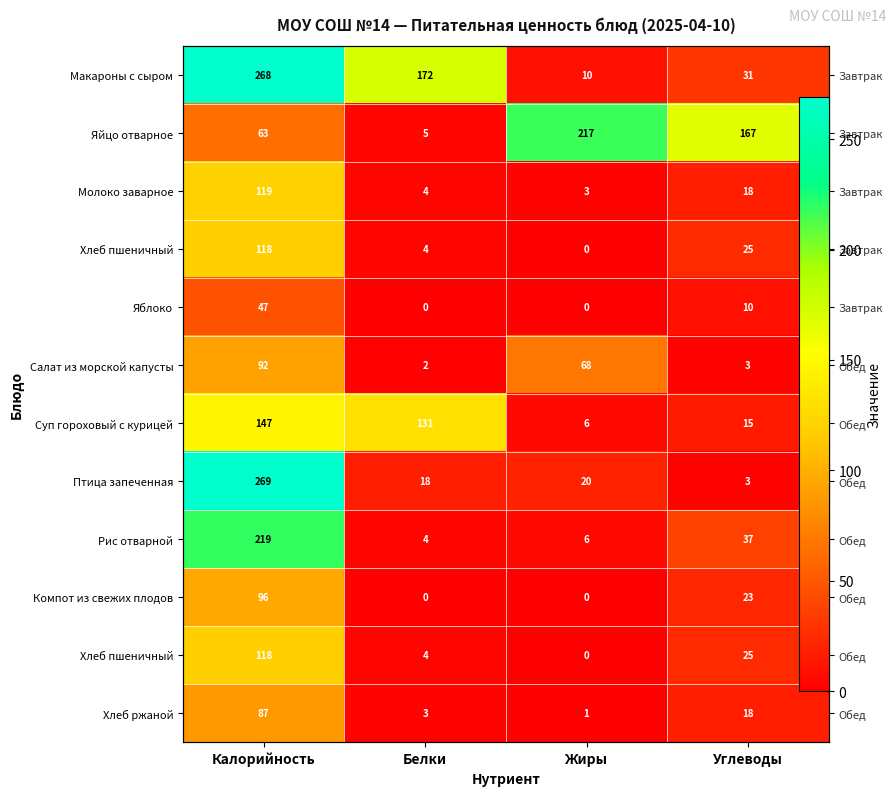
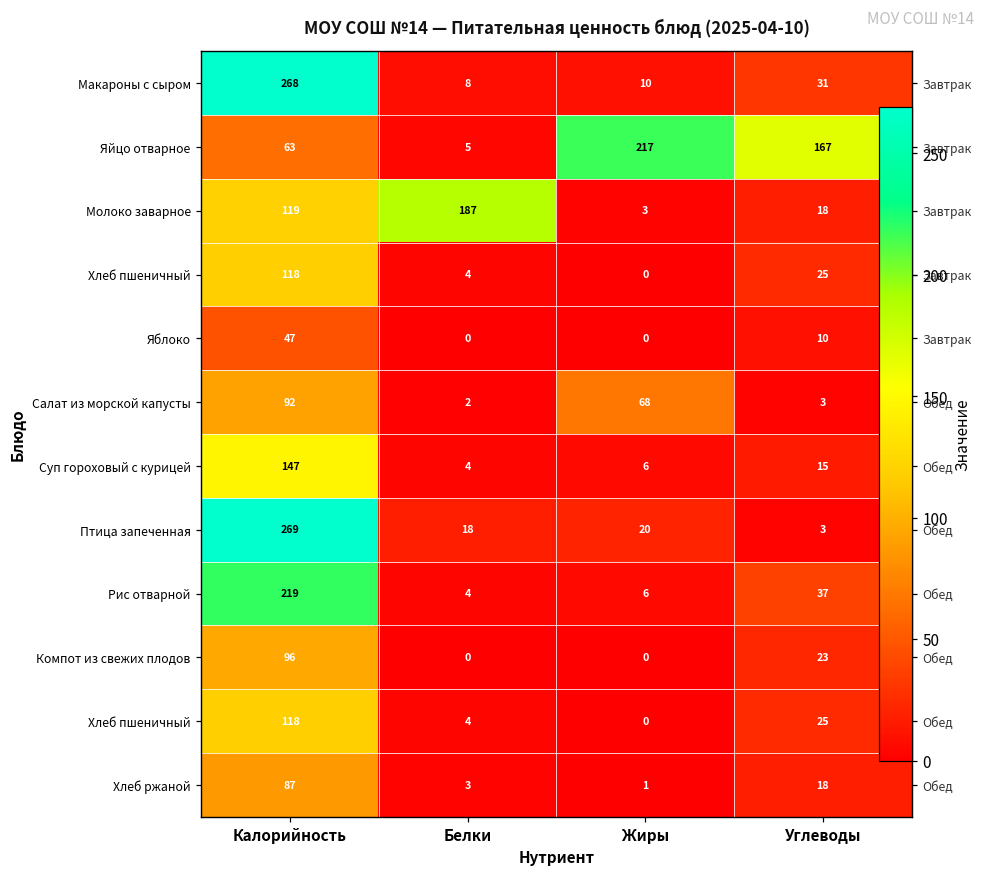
Макароны с сыром, Белки: 172 -> 8
Молоко заварное, Белки: 4 -> 187
Суп гороховый с курицей, Белки: 131 -> 4
